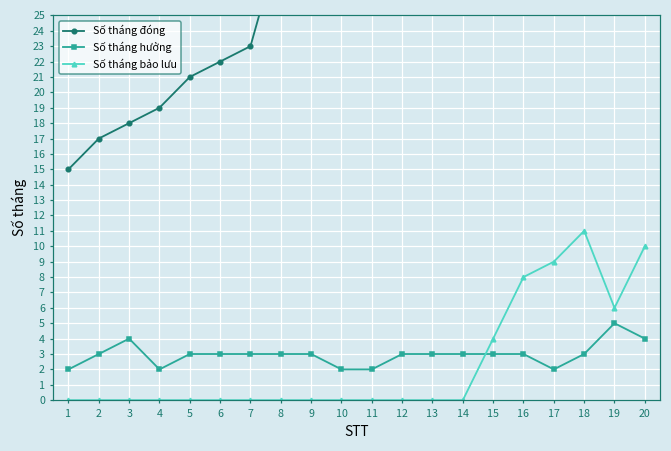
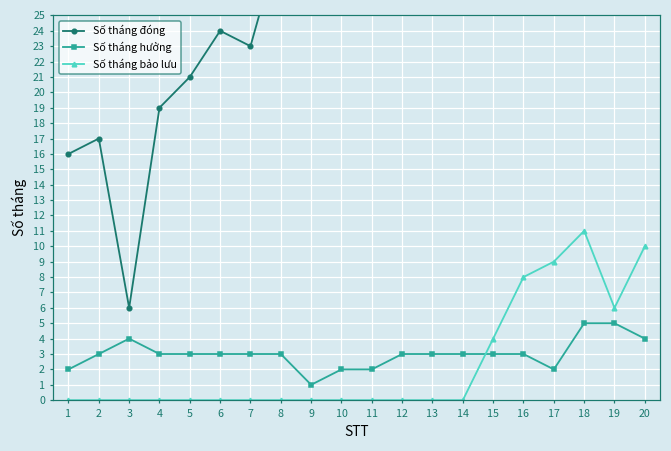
Số tháng đóng, 1: 15 -> 16
Số tháng đóng, 3: 18 -> 6
Số tháng hưởng, 4: 2 -> 3
Số tháng đóng, 6: 22 -> 24
Số tháng hưởng, 9: 3 -> 1
Số tháng hưởng, 18: 3 -> 5
